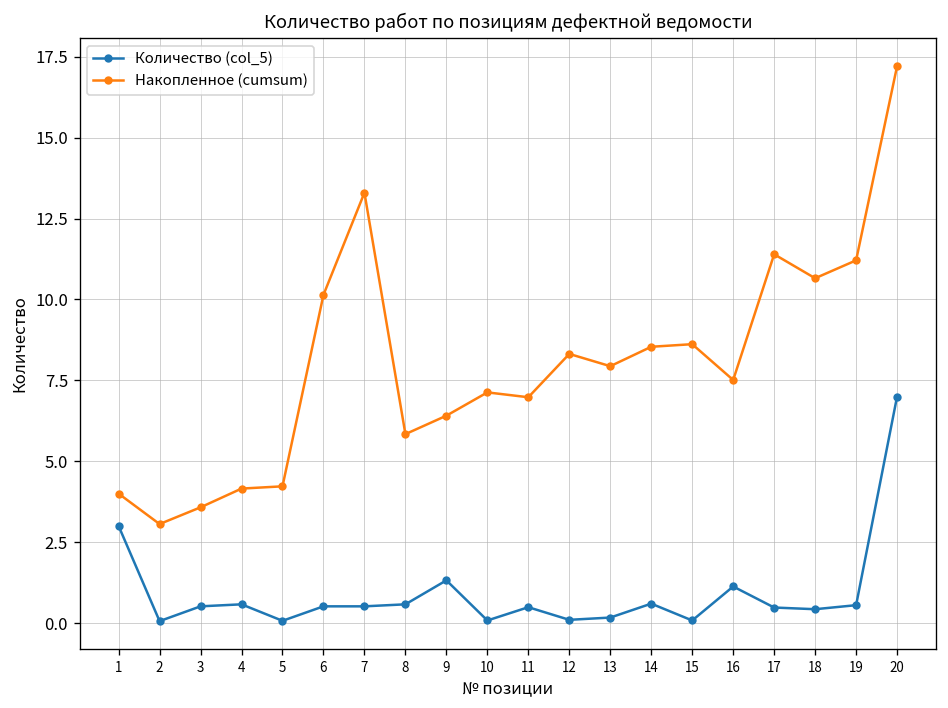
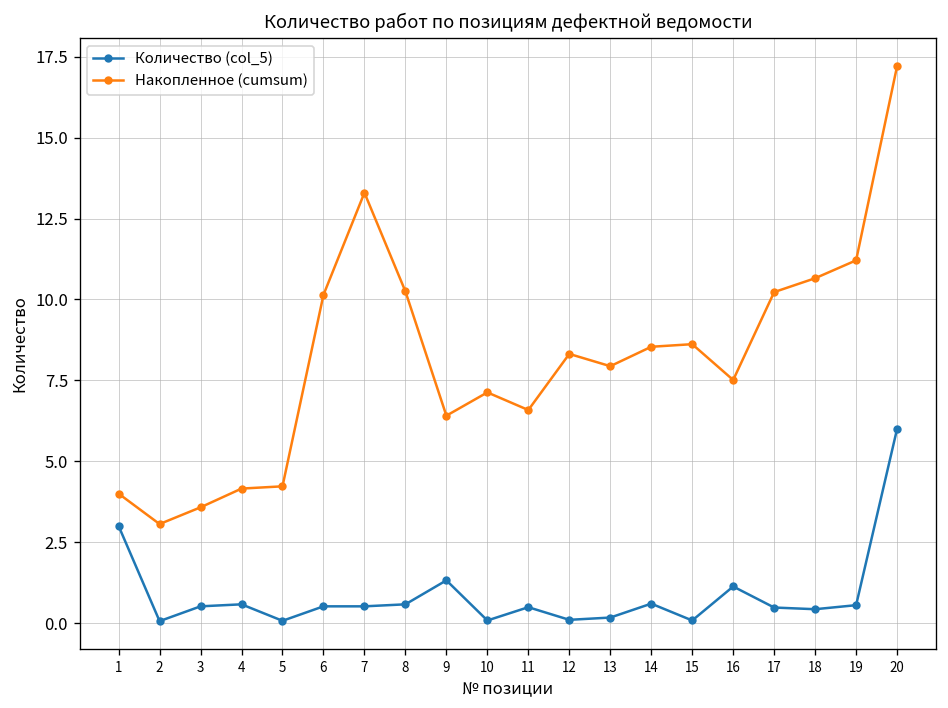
Накопленное (cumsum), 8: 5.8 -> 10.3
Накопленное (cumsum), 11: 7.0 -> 6.6
Накопленное (cumsum), 17: 11.4 -> 10.2
Количество (col_5), 20: 7 -> 6
